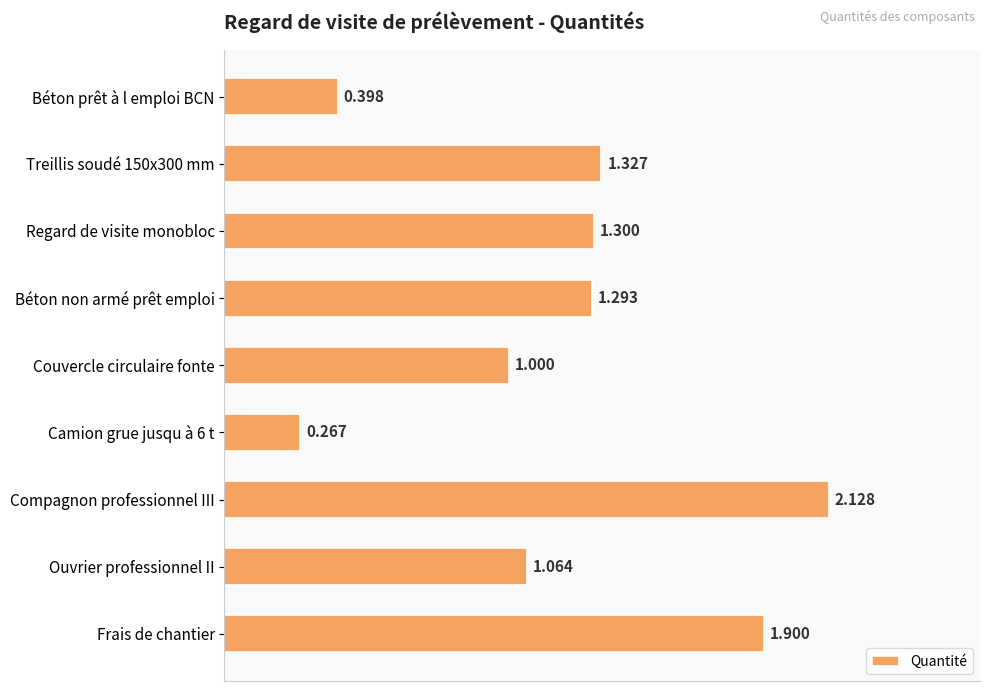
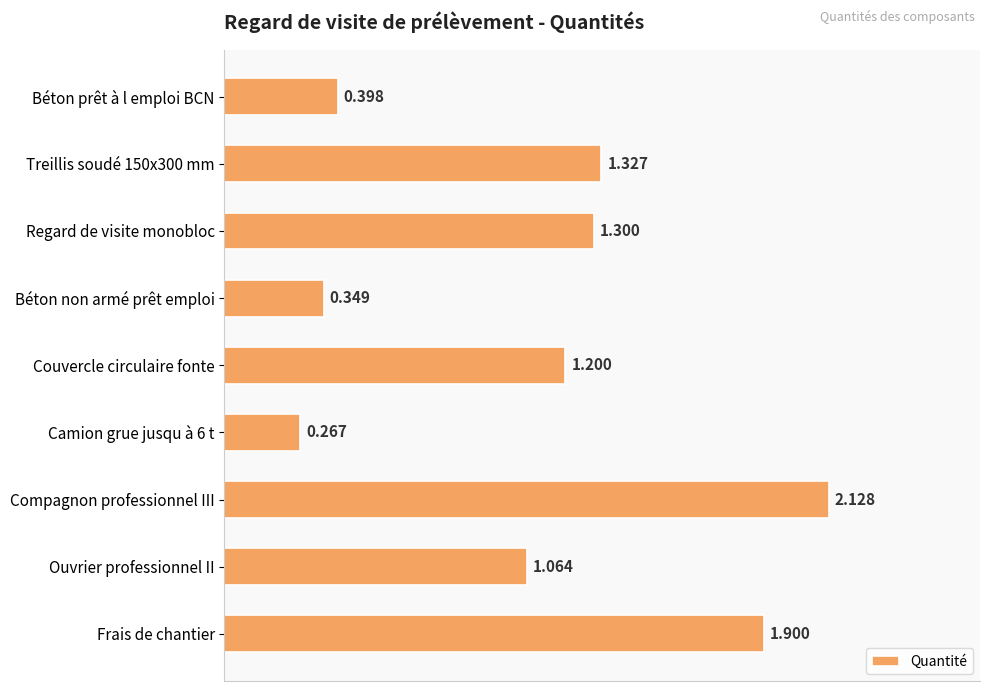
Béton non armé prêt emploi: 1.293 -> 0.349
Couvercle circulaire fonte: 1.000 -> 1.200
